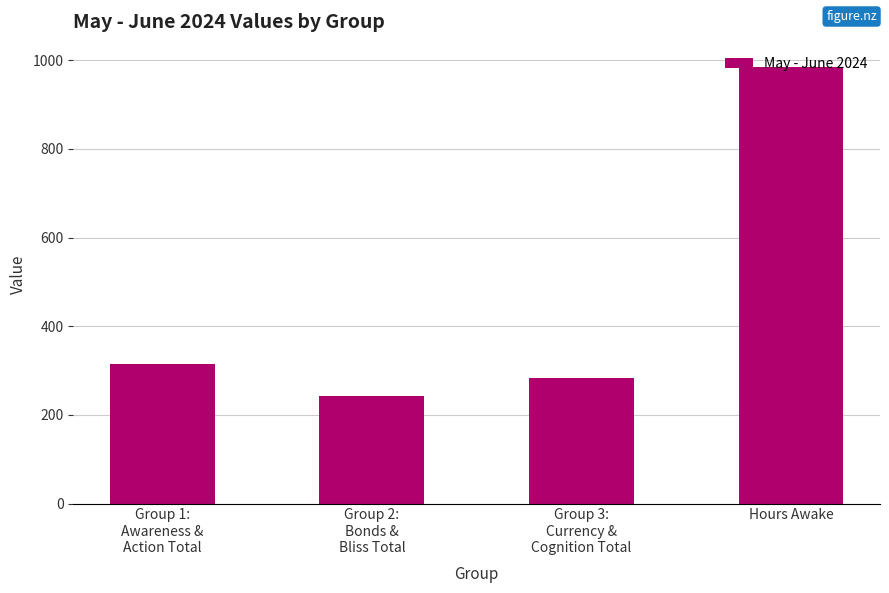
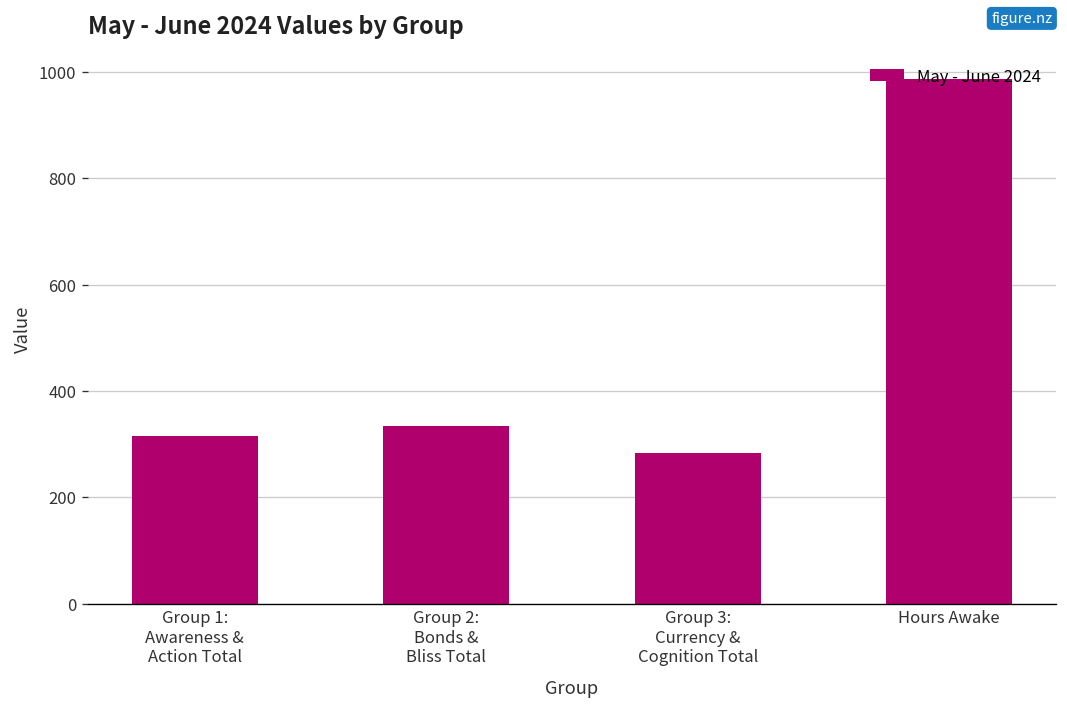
Group 2: Bonds & Bliss Total: 240 -> 340
